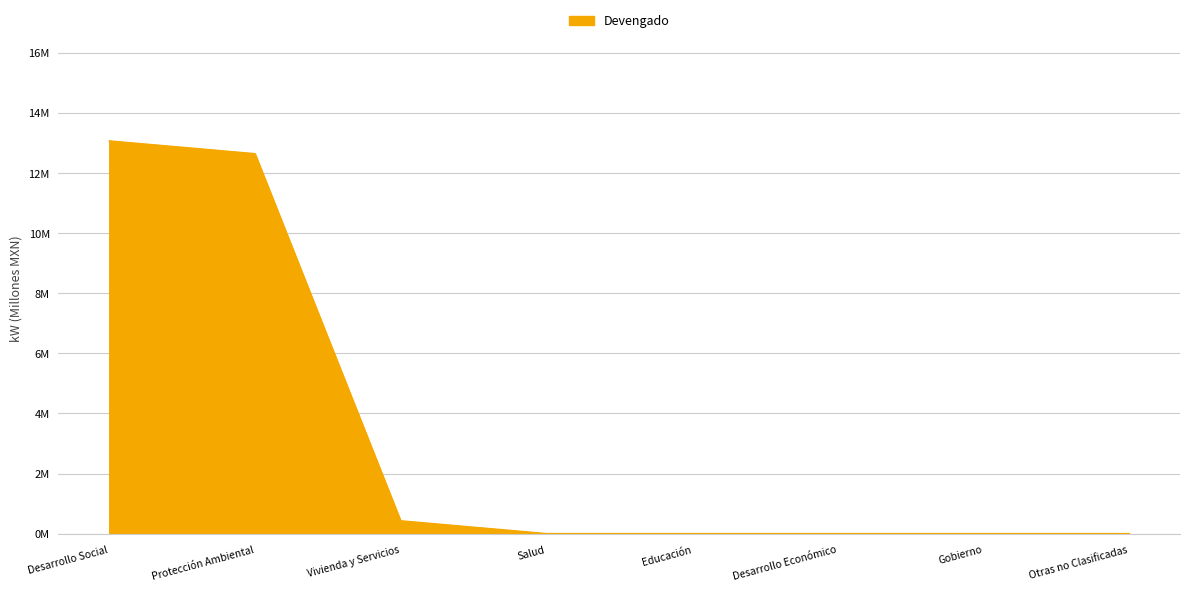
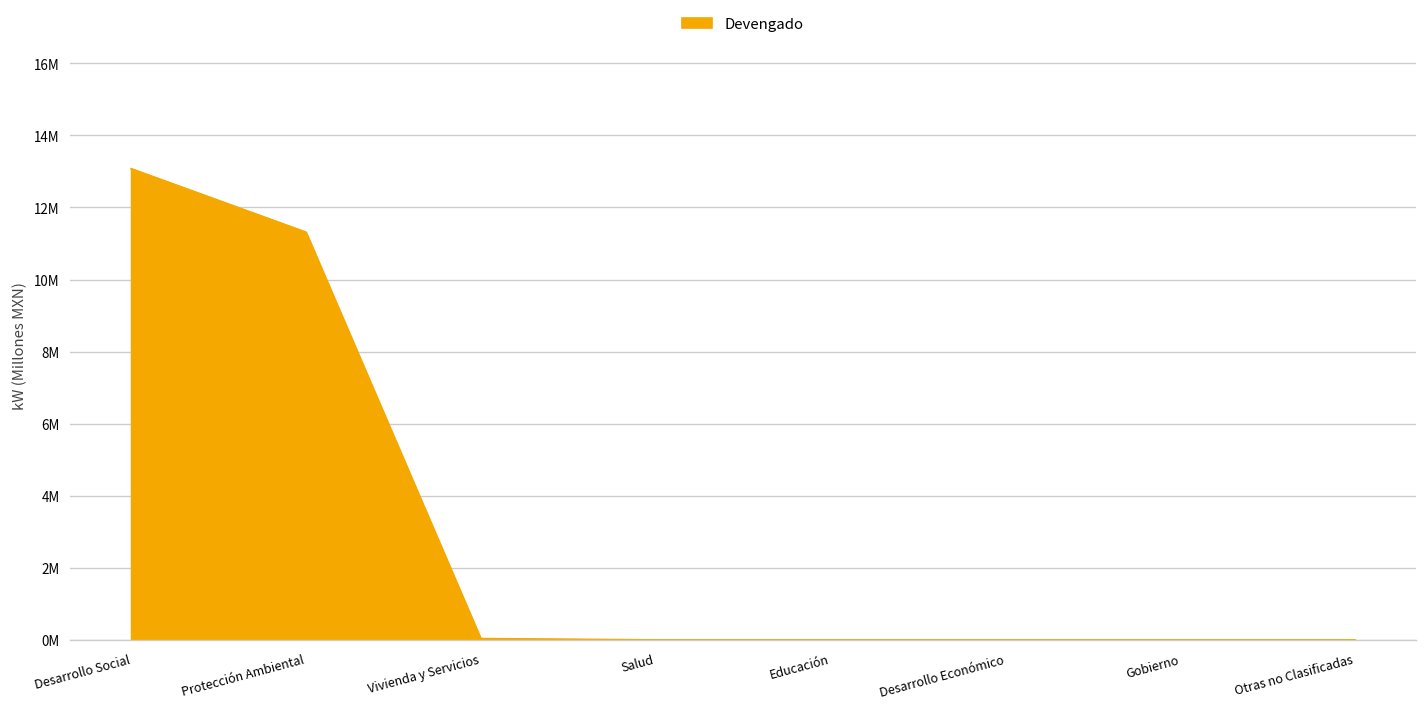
Protección Ambiental: 12700000 -> 11300000
Vivienda y Servicios: 400000 -> 0
